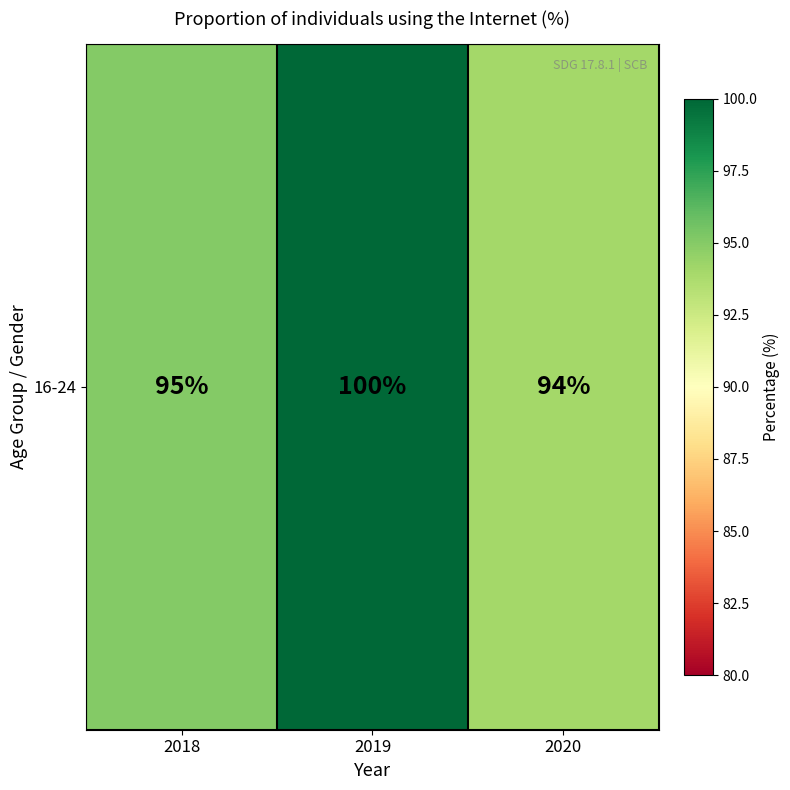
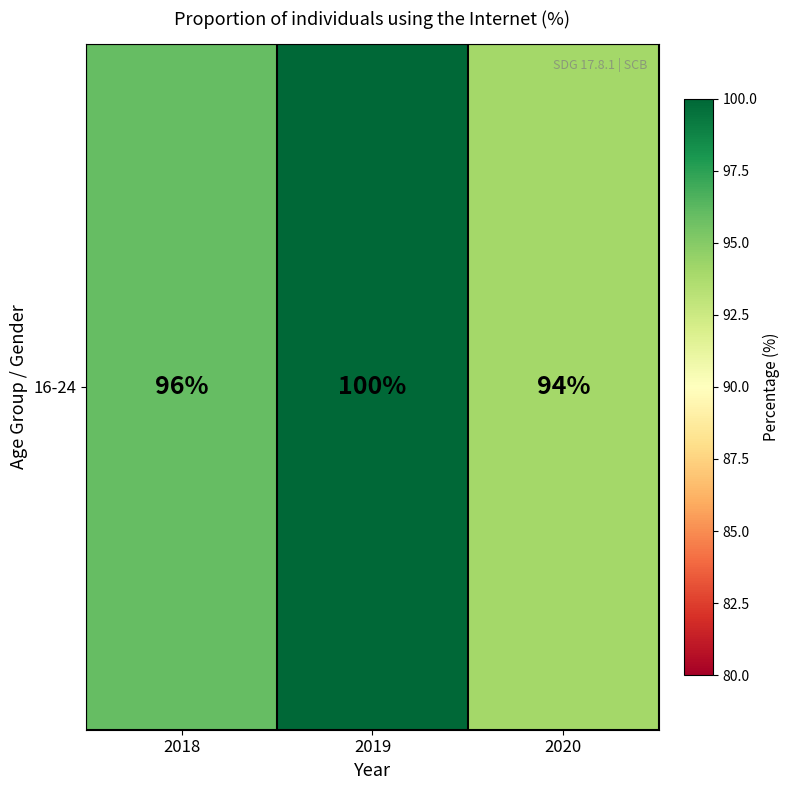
16-24, 2018: 95% -> 96%
